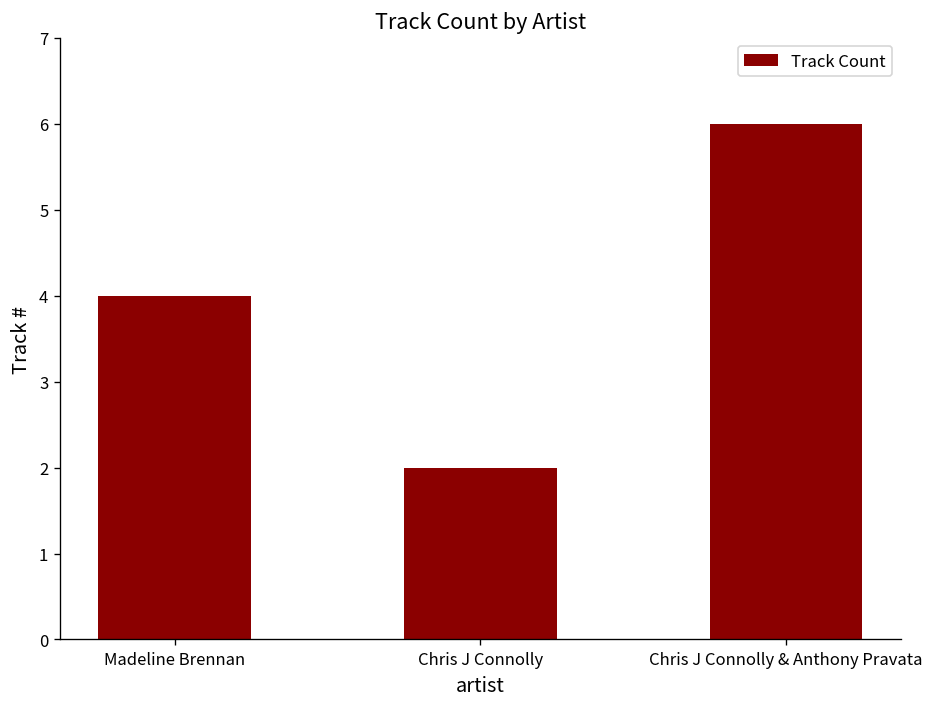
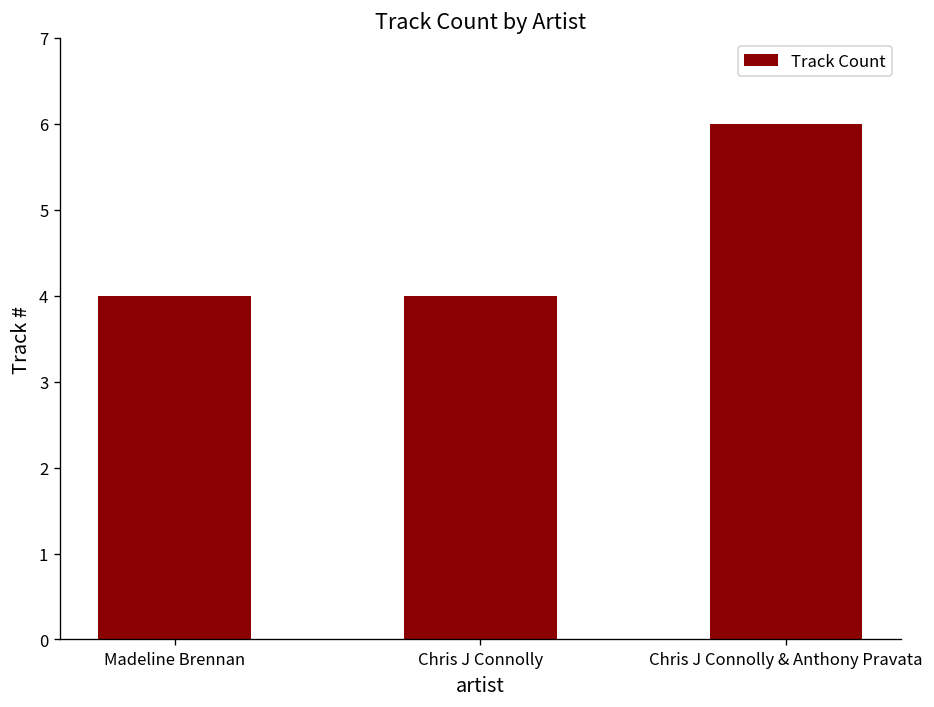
Chris J Connolly: 2 -> 4
